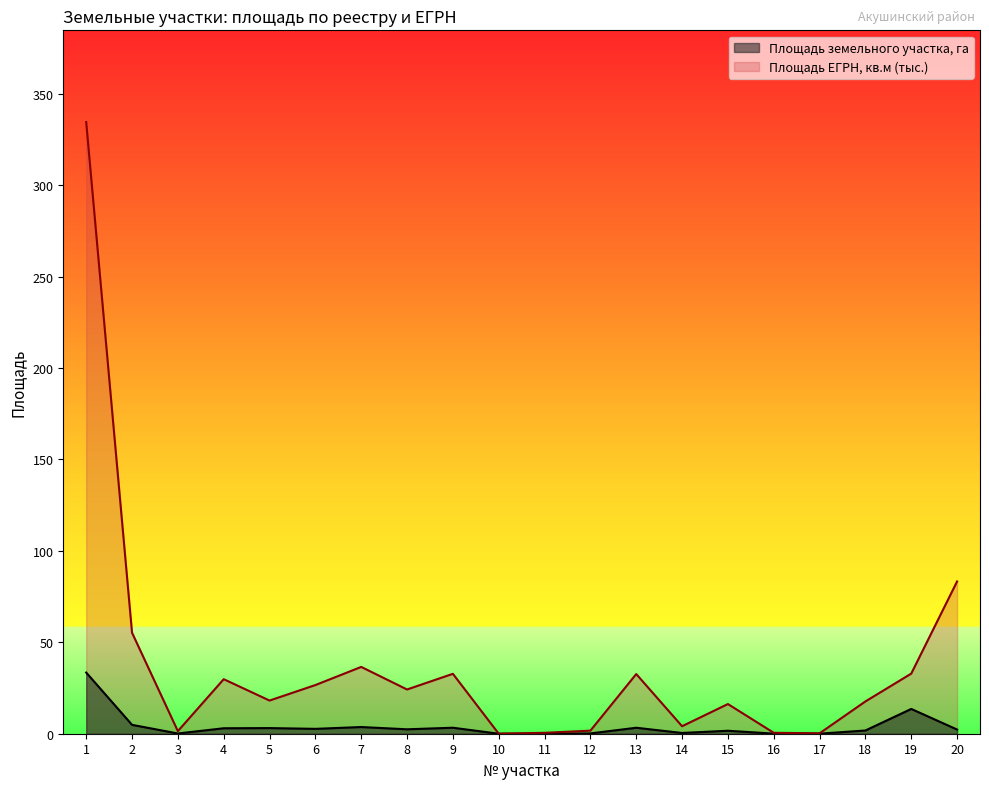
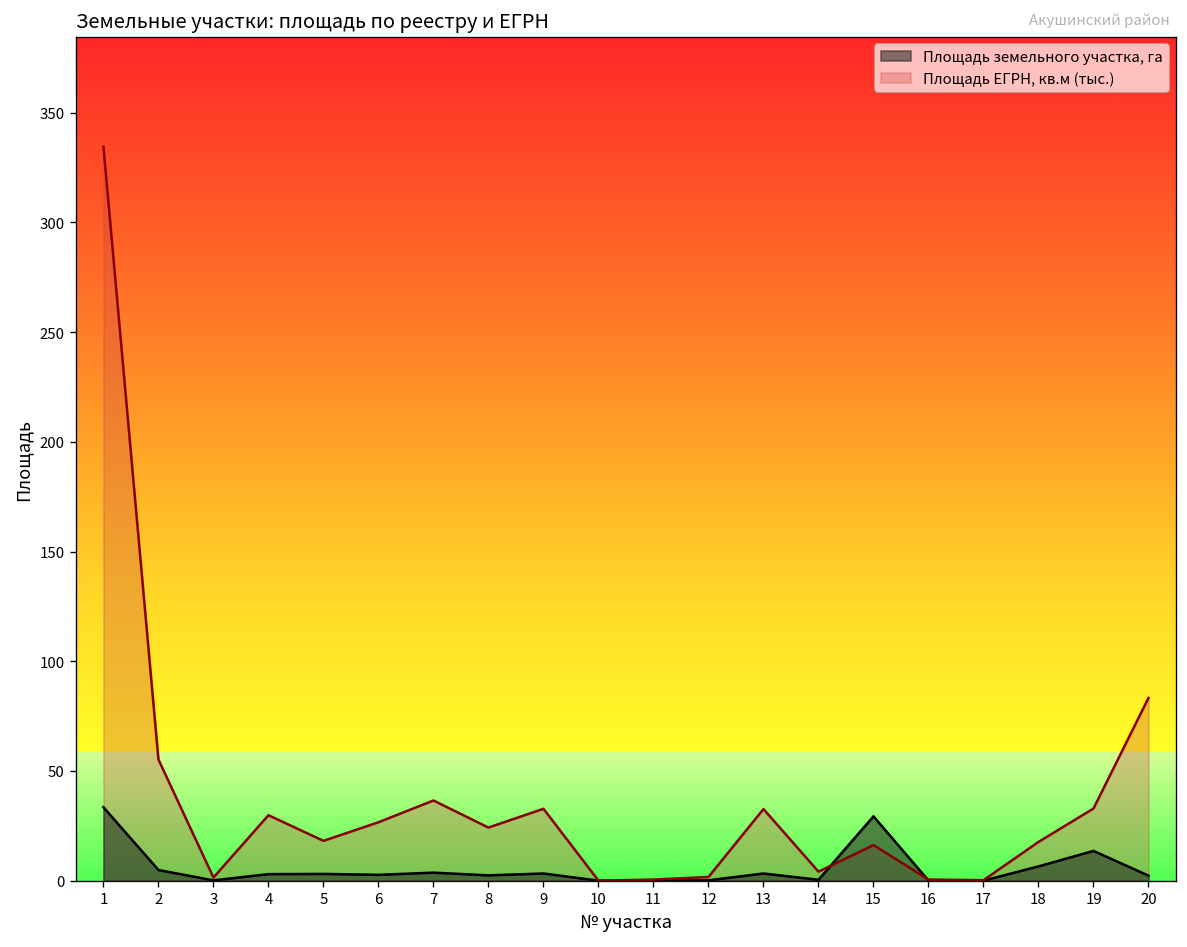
Площадь земельного участка, га, 15: 2 -> 29
Площадь земельного участка, га, 18: 2 -> 7
